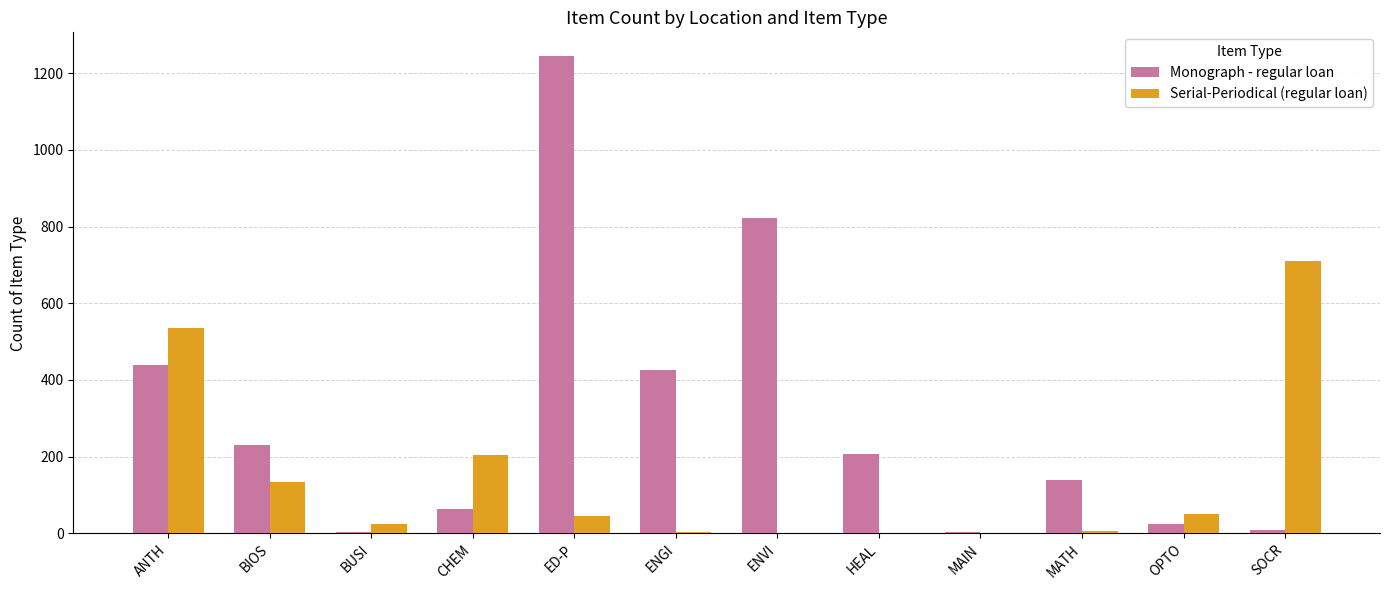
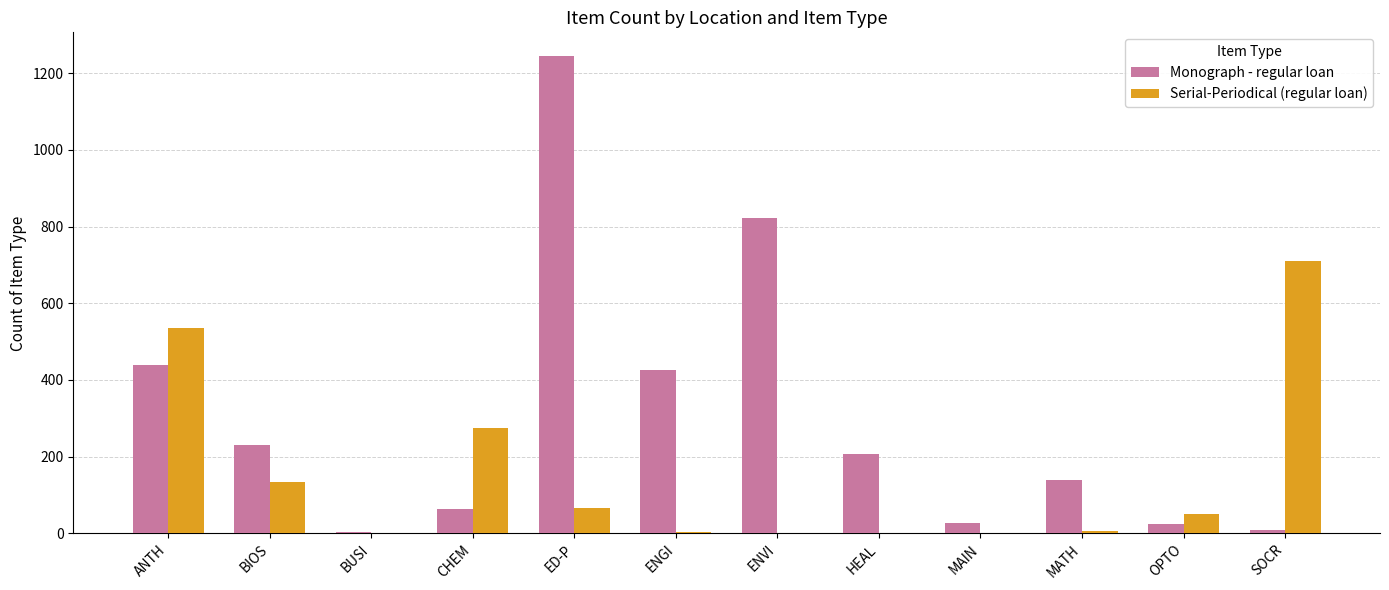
Serial-Periodical (regular loan), BUSI: 20 -> 0
Serial-Periodical (regular loan), CHEM: 200 -> 280
Serial-Periodical (regular loan), ED-P: 50 -> 70
Monograph - regular loan, MAIN: 10 -> 30
